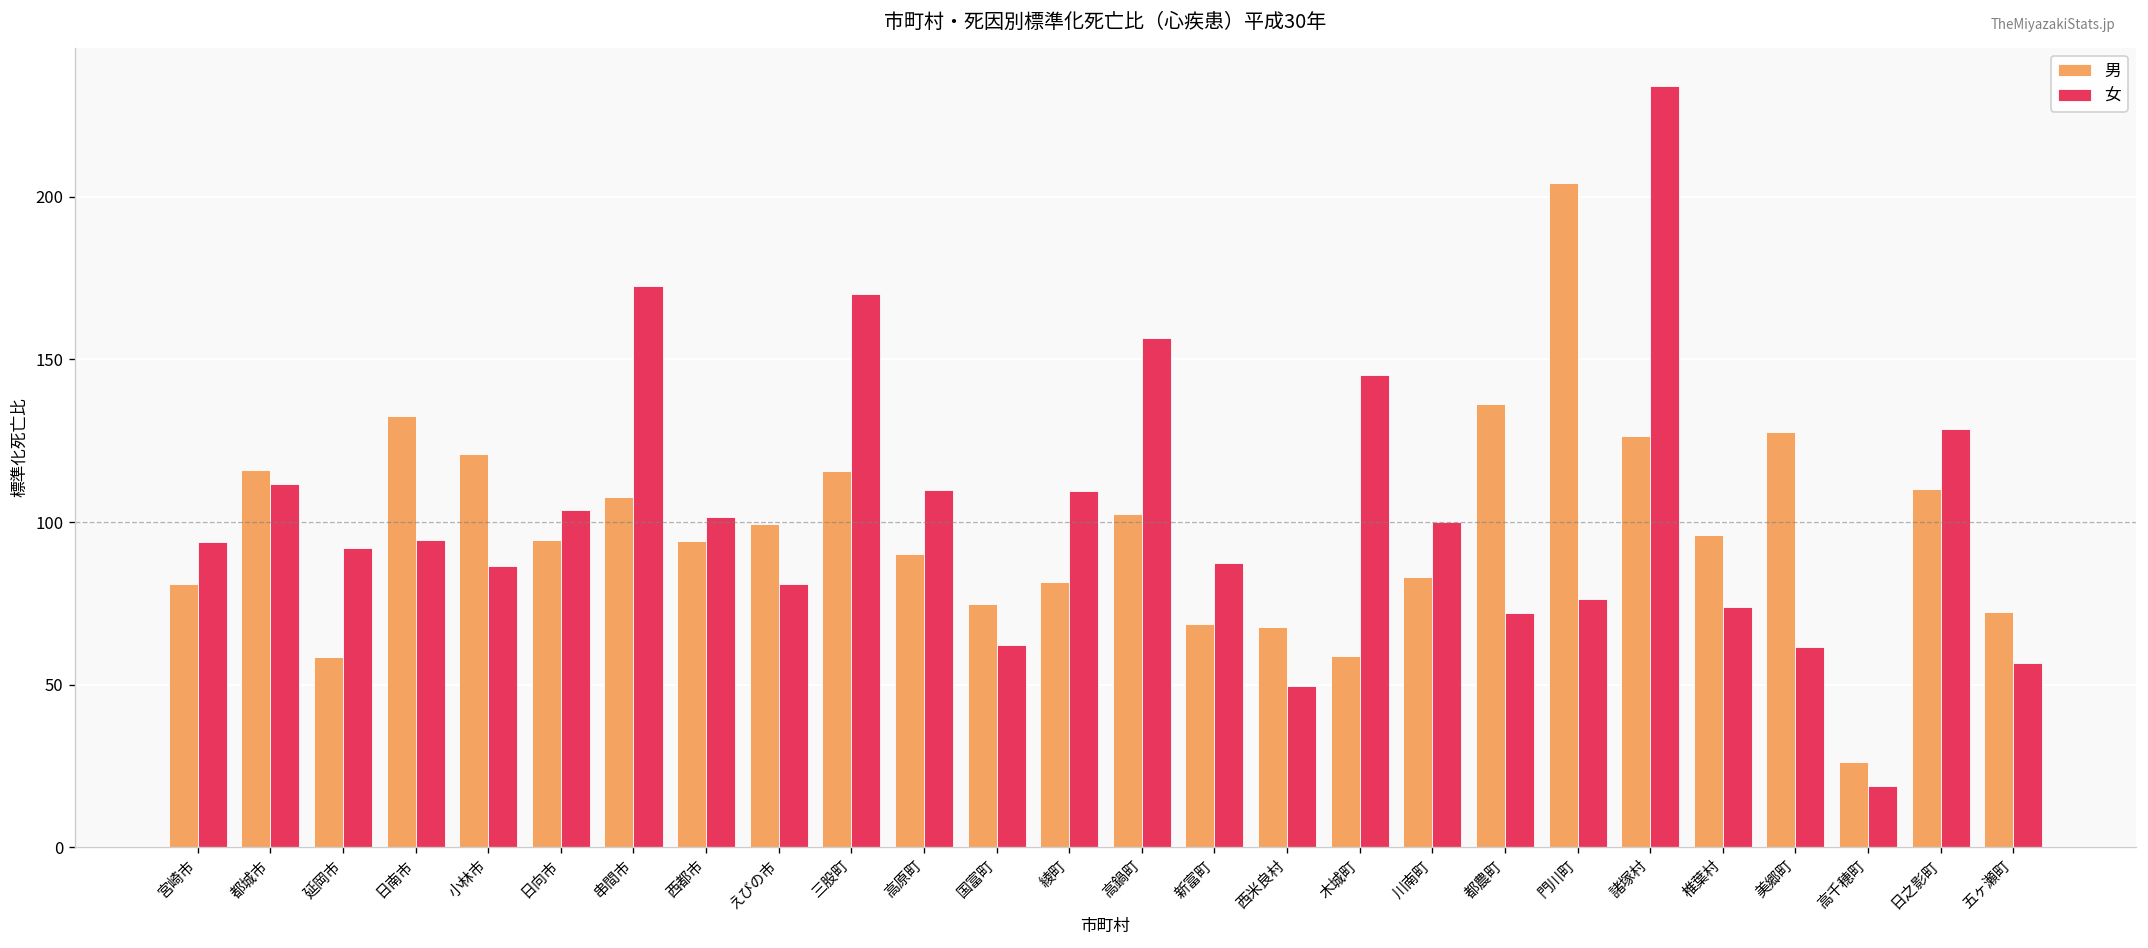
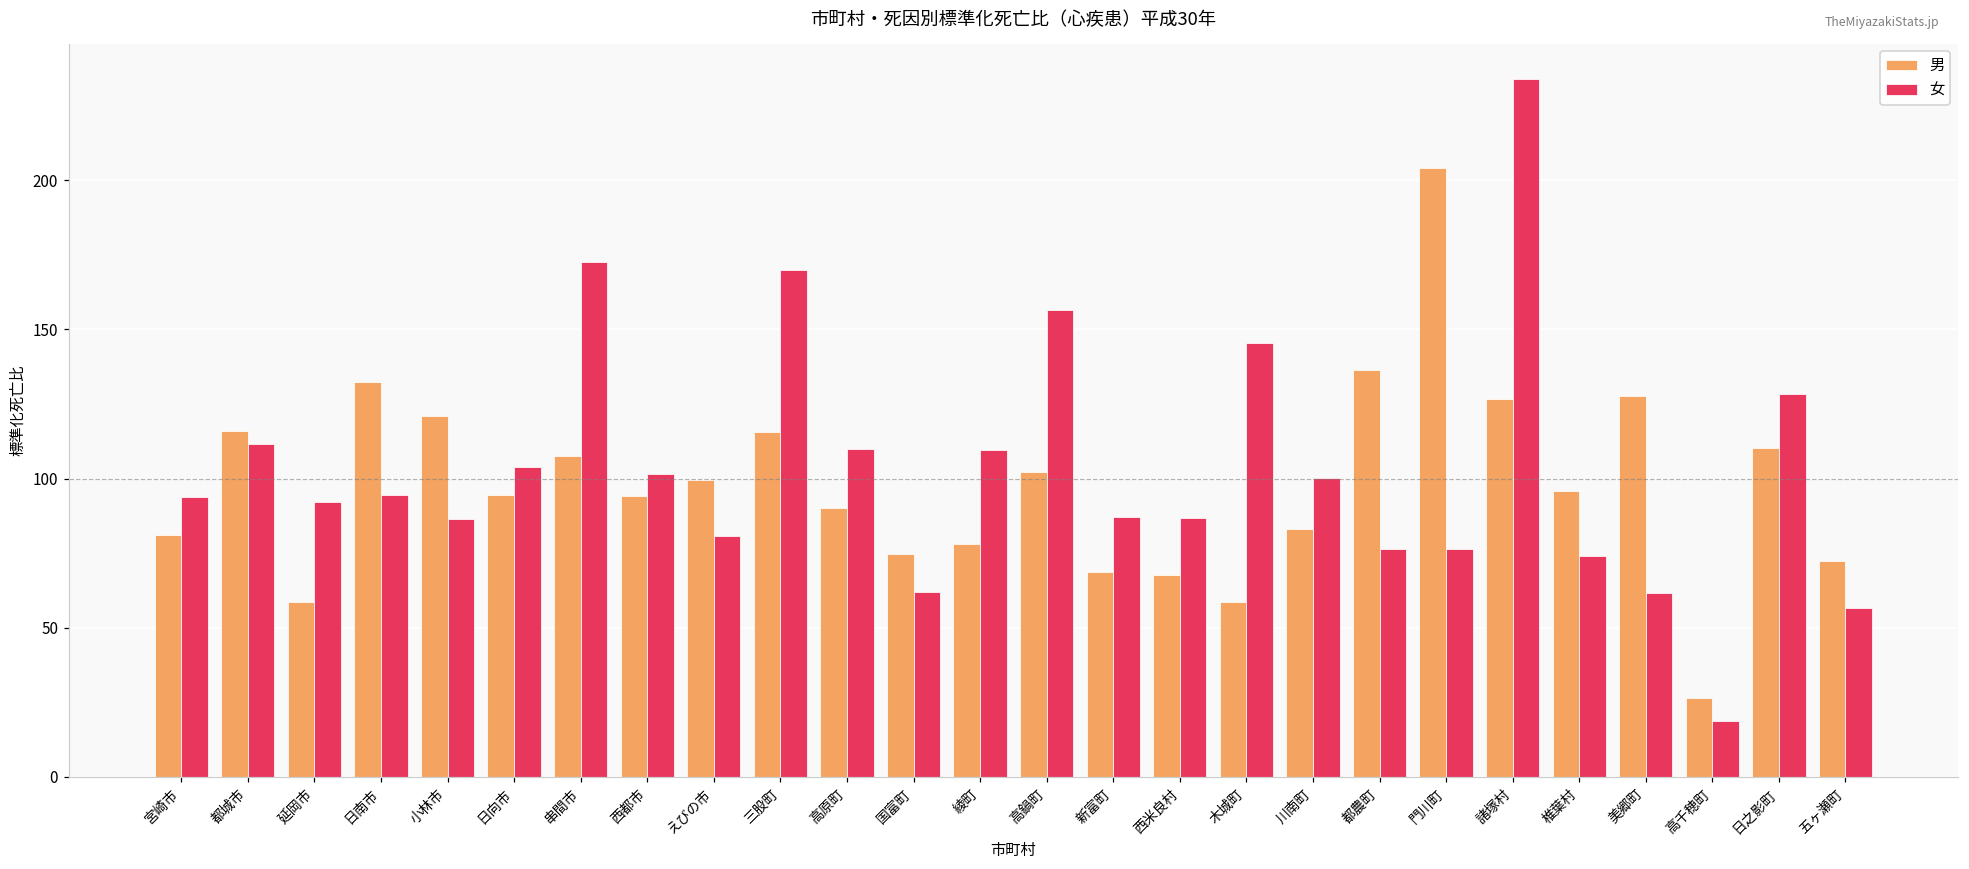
男, 綾町: 82 -> 78
女, 西米良村: 50 -> 87
女, 都農町: 72 -> 76
